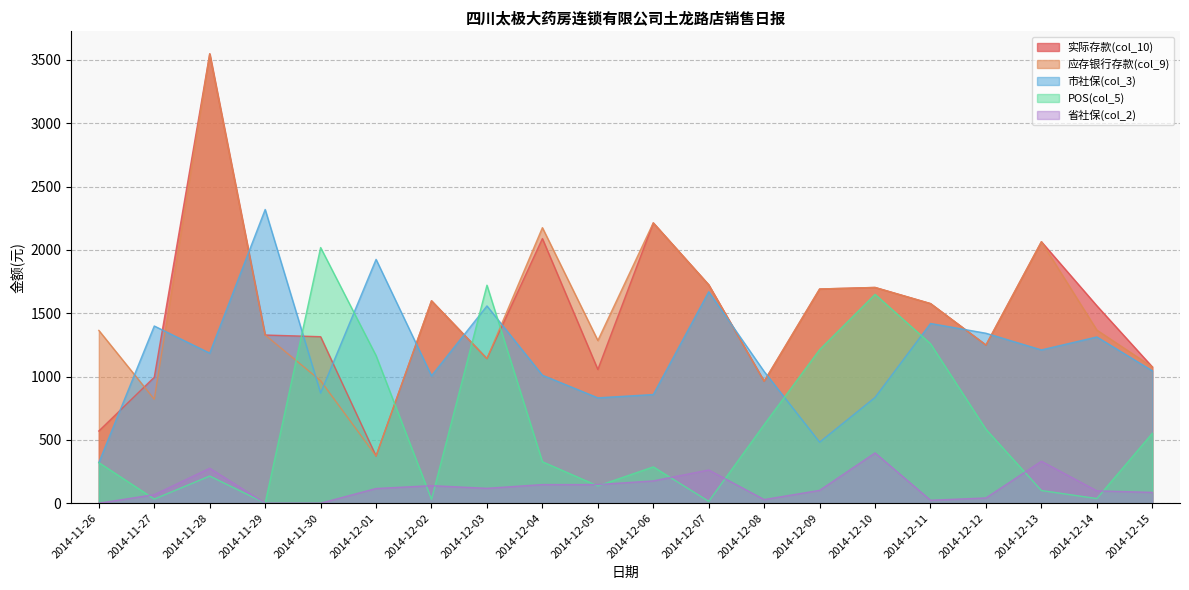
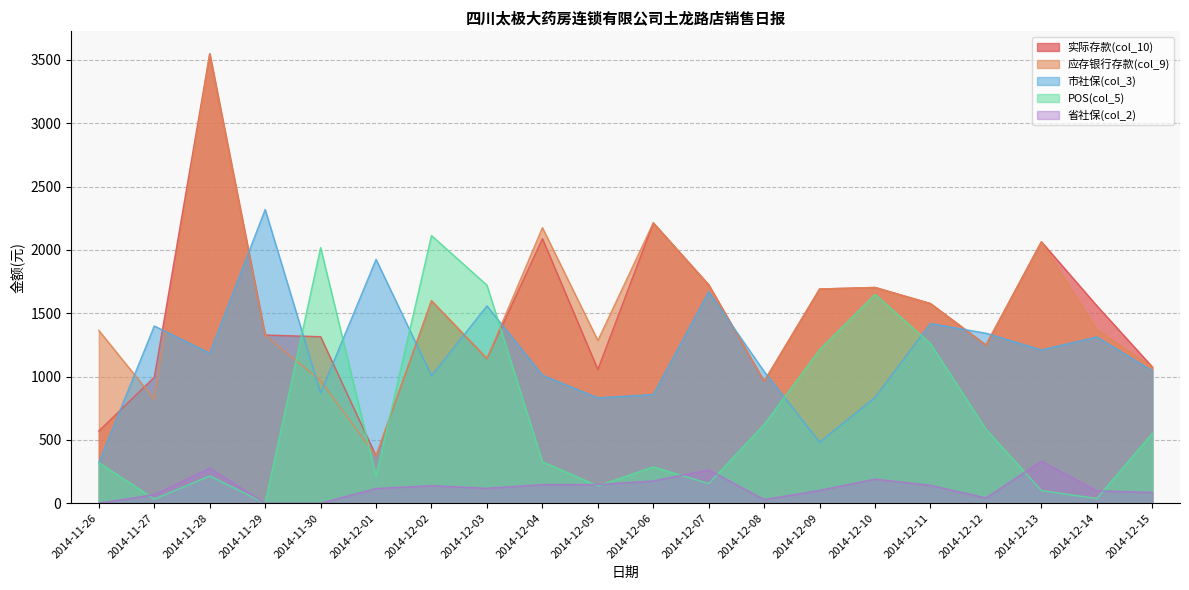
POS(col_5), 2014-12-01: 1170 -> 210
POS(col_5), 2014-12-02: 30 -> 2110
POS(col_5), 2014-12-07: 10 -> 160
省社保(col_2), 2014-12-10: 400 -> 190
省社保(col_2), 2014-12-11: 20 -> 140
